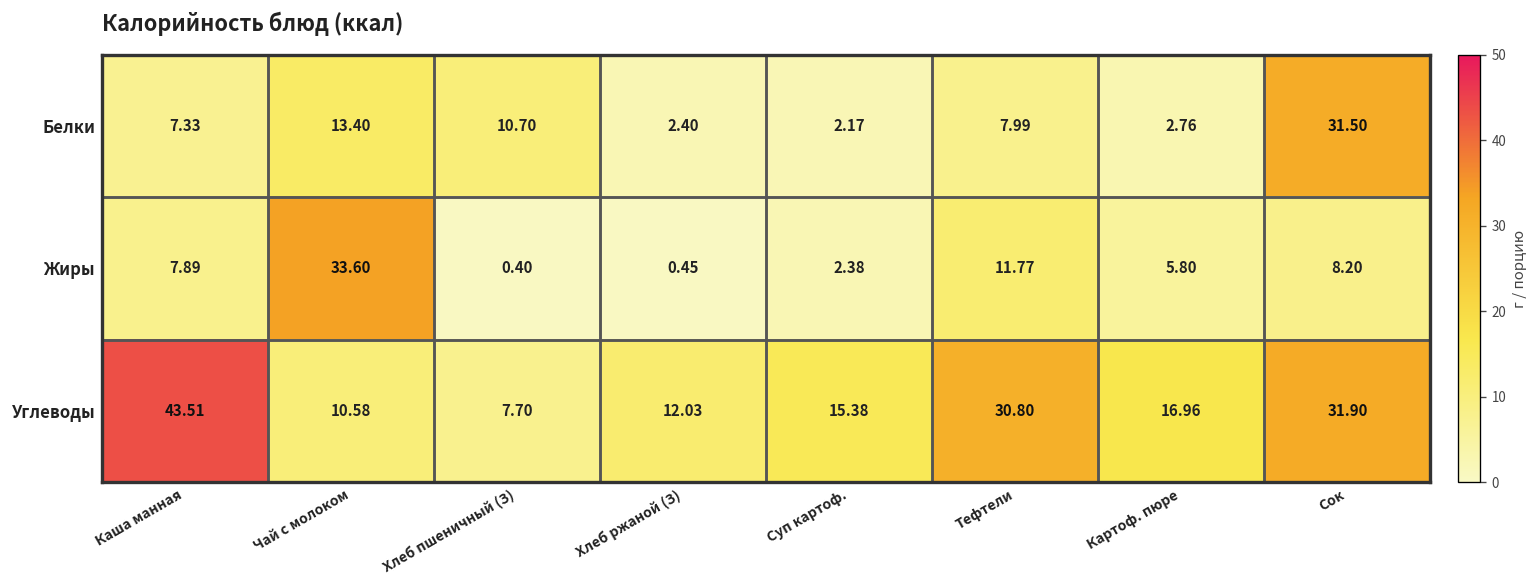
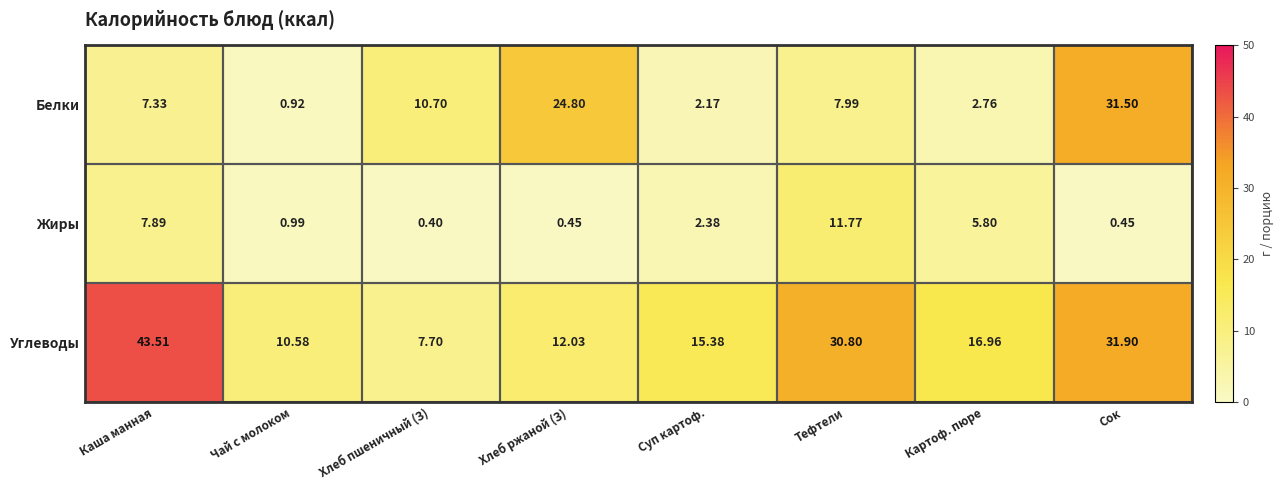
Белки, Чай с молоком: 13.40 -> 0.92
Белки, Хлеб ржаной (З): 2.40 -> 24.80
Жиры, Чай с молоком: 33.60 -> 0.99
Жиры, Сок: 8.20 -> 0.45
